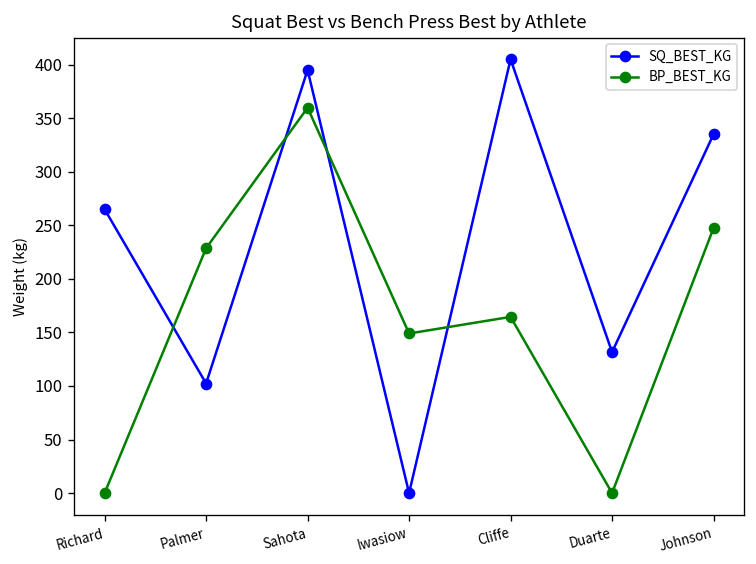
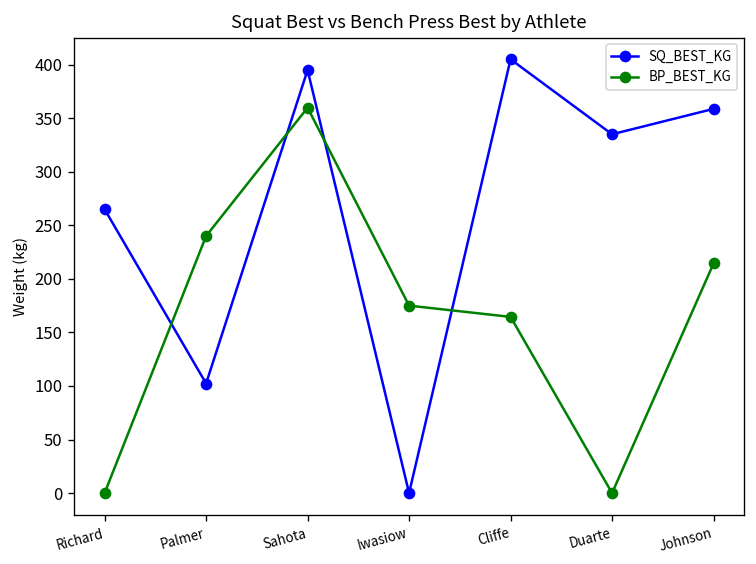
BP_BEST_KG, Palmer: 230 -> 240
BP_BEST_KG, Iwasiow: 150 -> 180
SQ_BEST_KG, Duarte: 130 -> 340
SQ_BEST_KG, Johnson: 340 -> 360
BP_BEST_KG, Johnson: 250 -> 210
